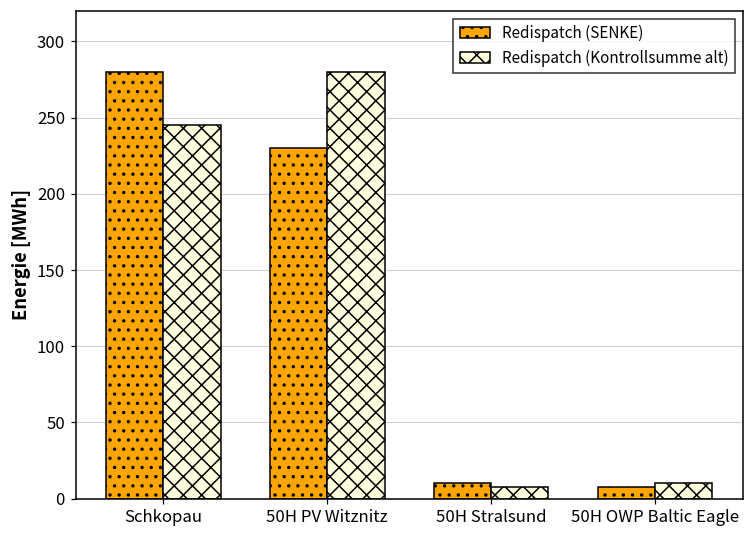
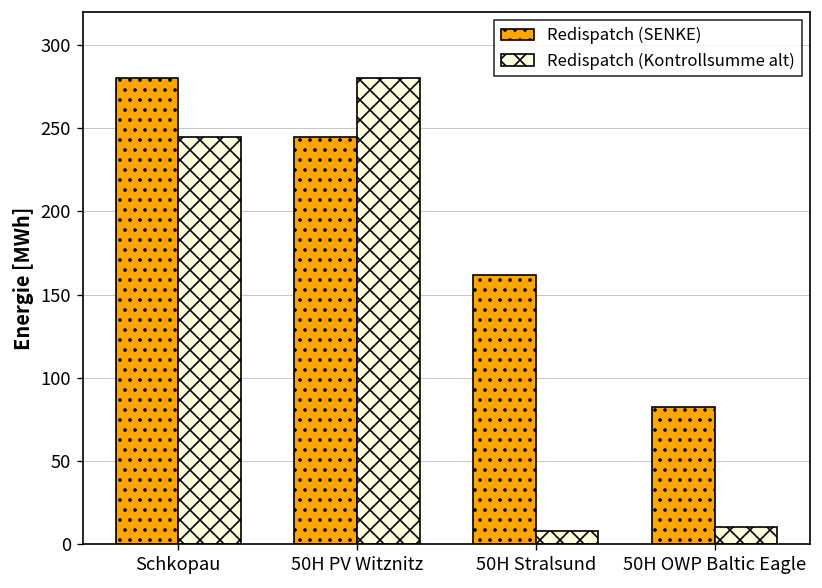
Redispatch (SENKE), 50H PV Witznitz: 230 -> 245
Redispatch (SENKE), 50H Stralsund: 10 -> 162
Redispatch (SENKE), 50H OWP Baltic Eagle: 8 -> 82
